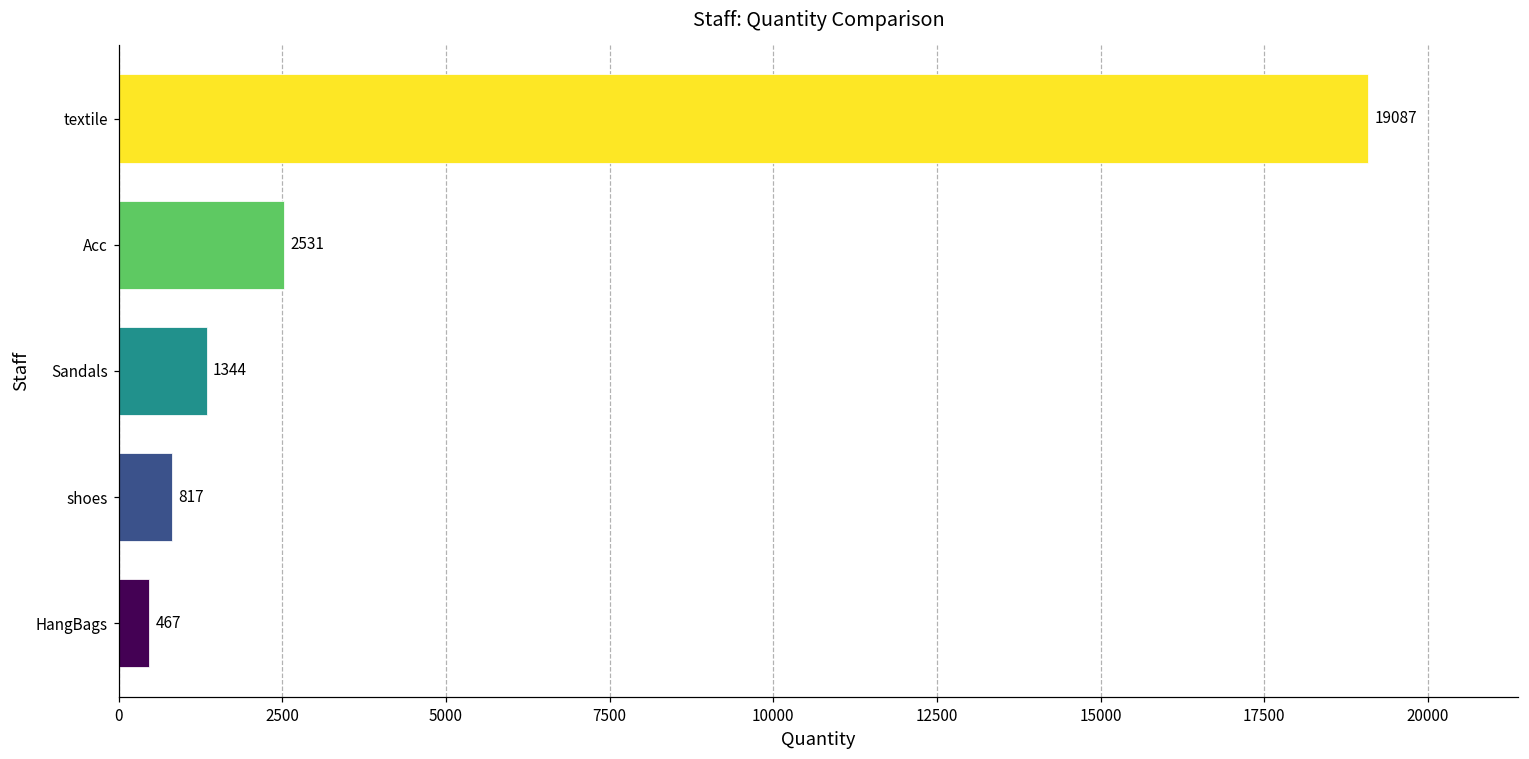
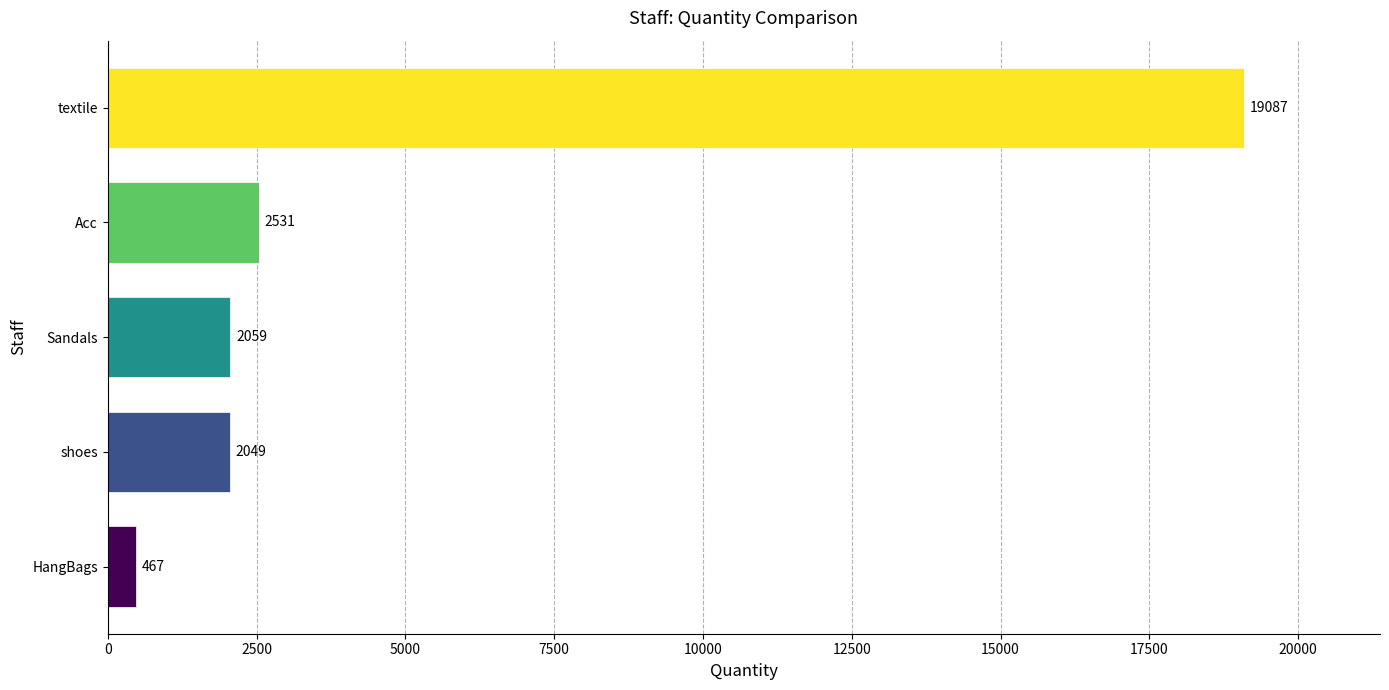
Sandals: 1344 -> 2059
shoes: 817 -> 2049
